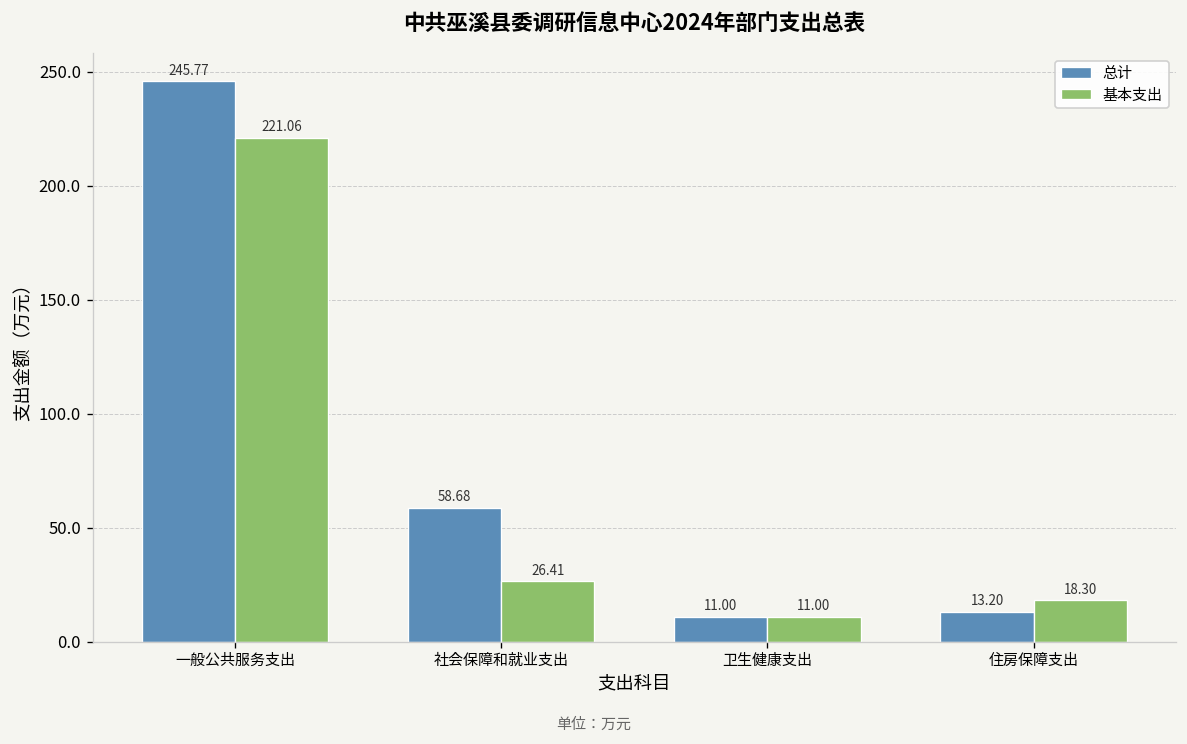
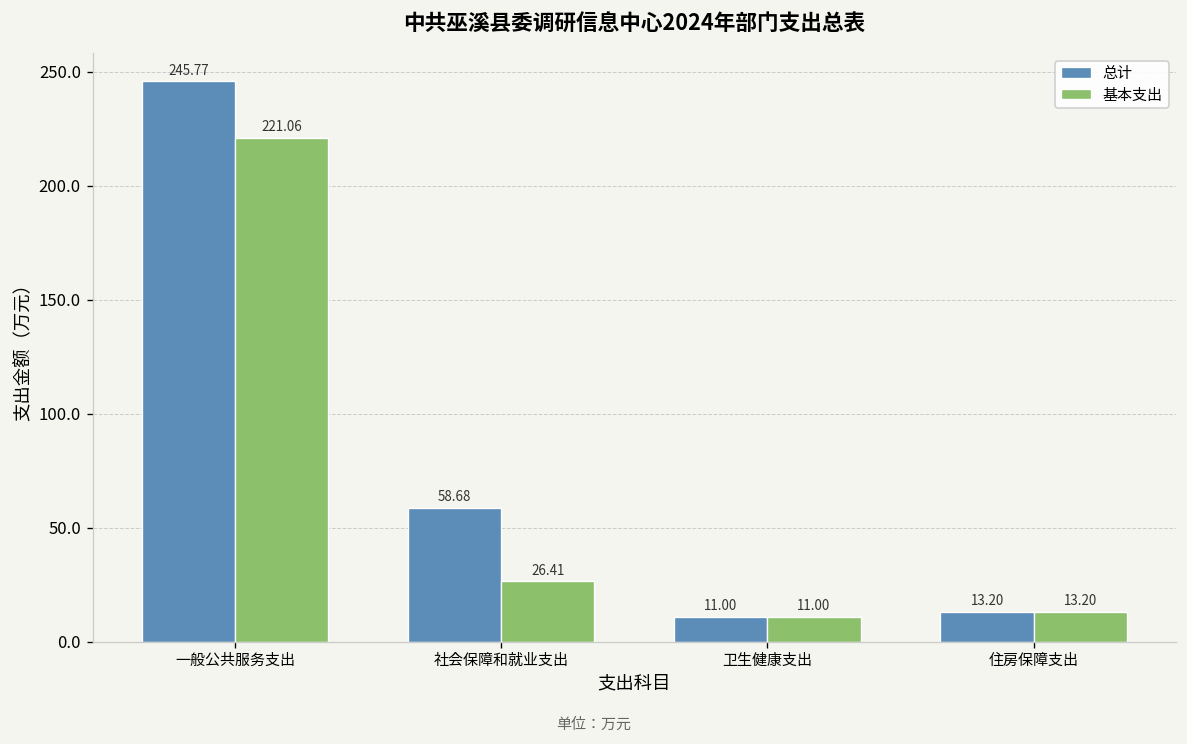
基本支出, 住房保障支出: 18.30 -> 13.20
